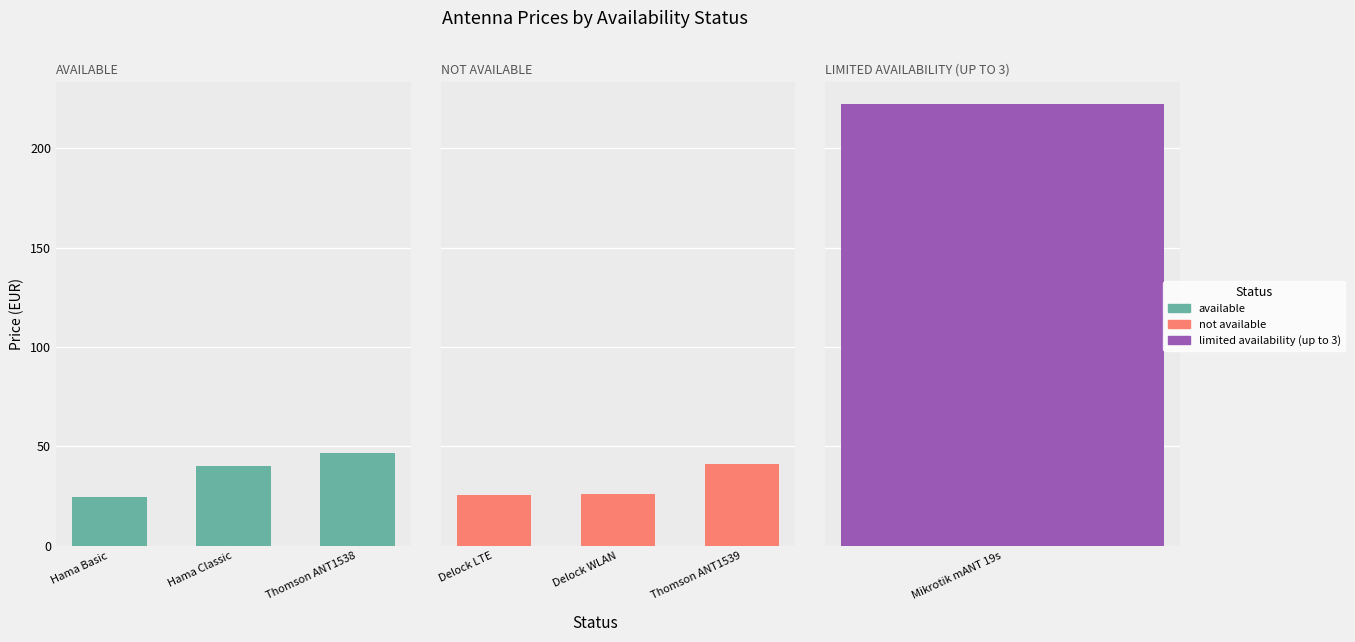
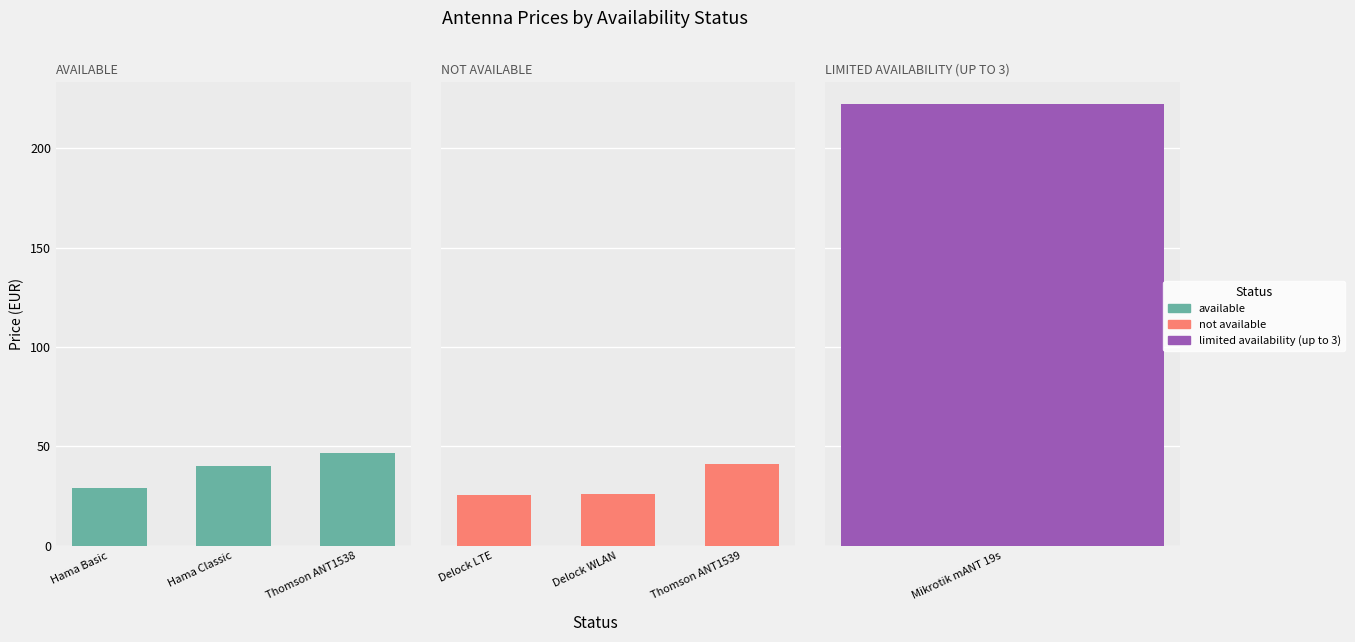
AVAILABLE, Hama Basic: 24 -> 29
